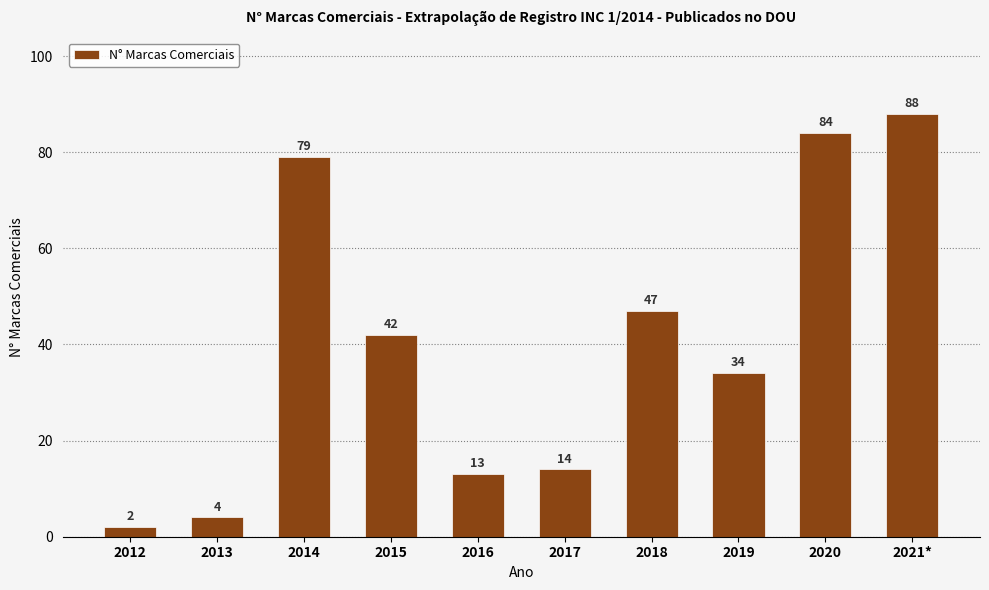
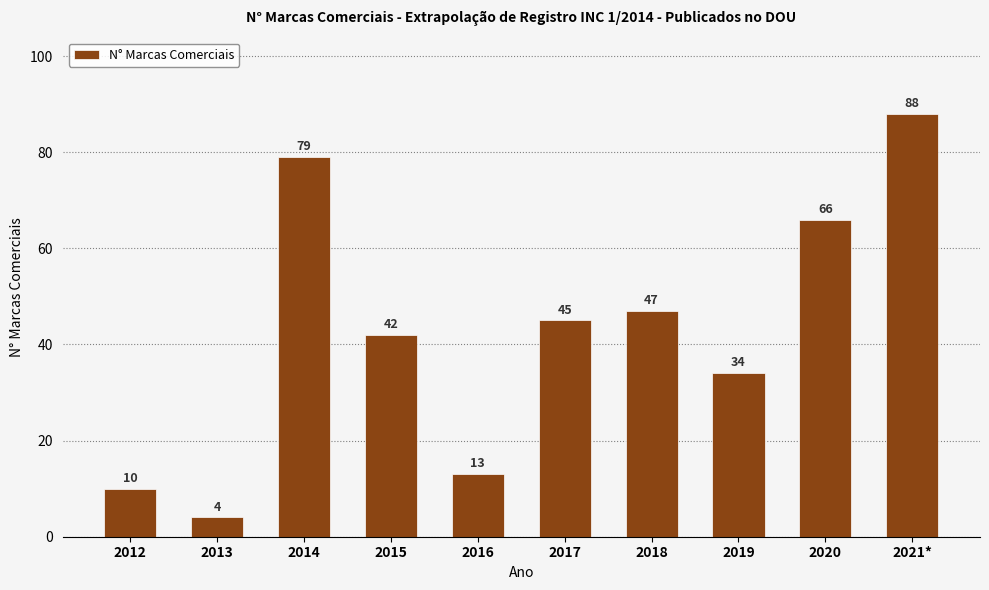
2012: 2 -> 10
2017: 14 -> 45
2020: 84 -> 66
